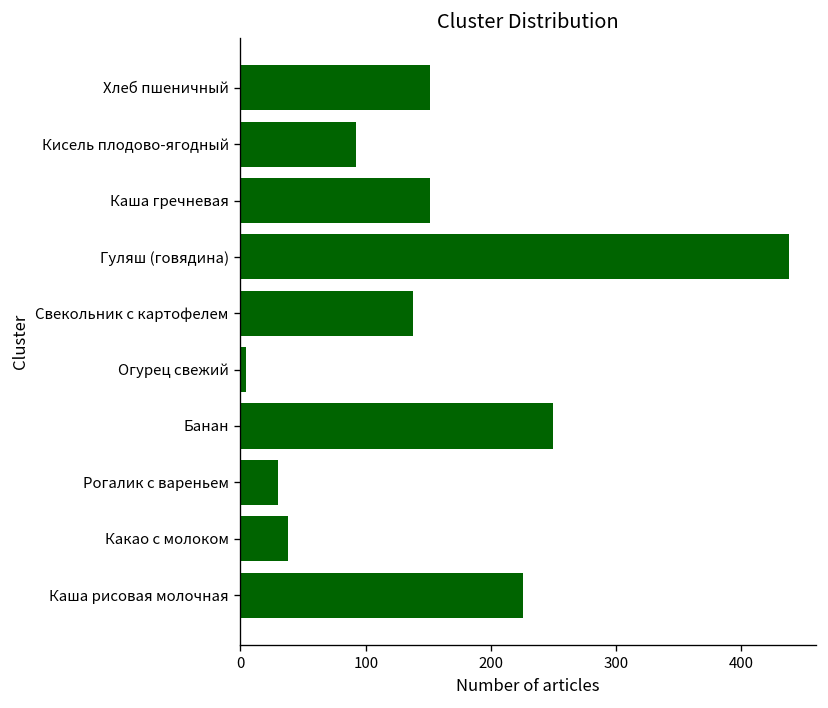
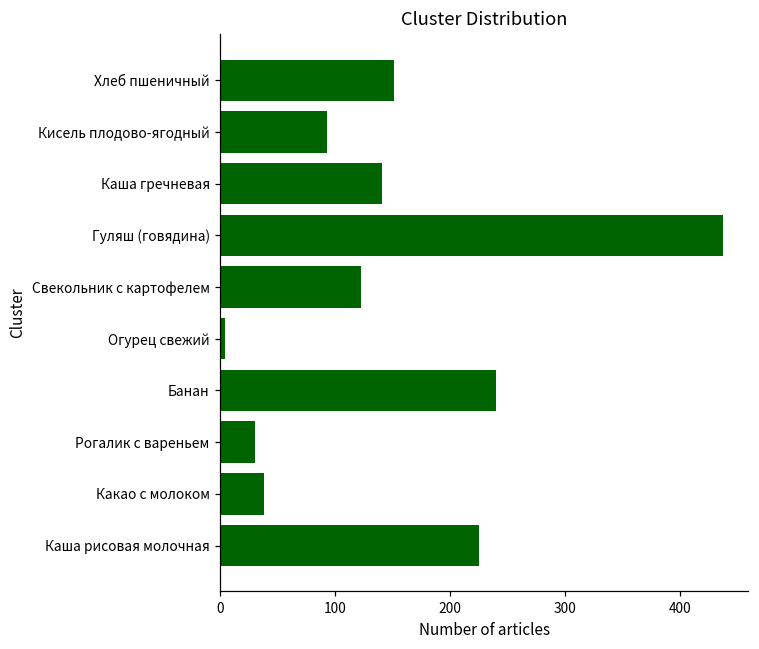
Каша гречневая: 152 -> 140
Свекольник с картофелем: 138 -> 122
Банан: 250 -> 240
